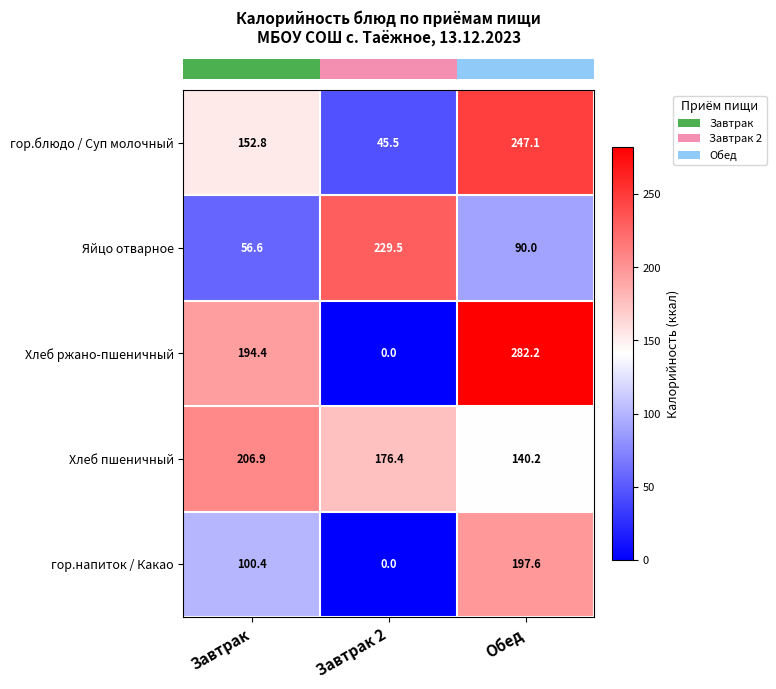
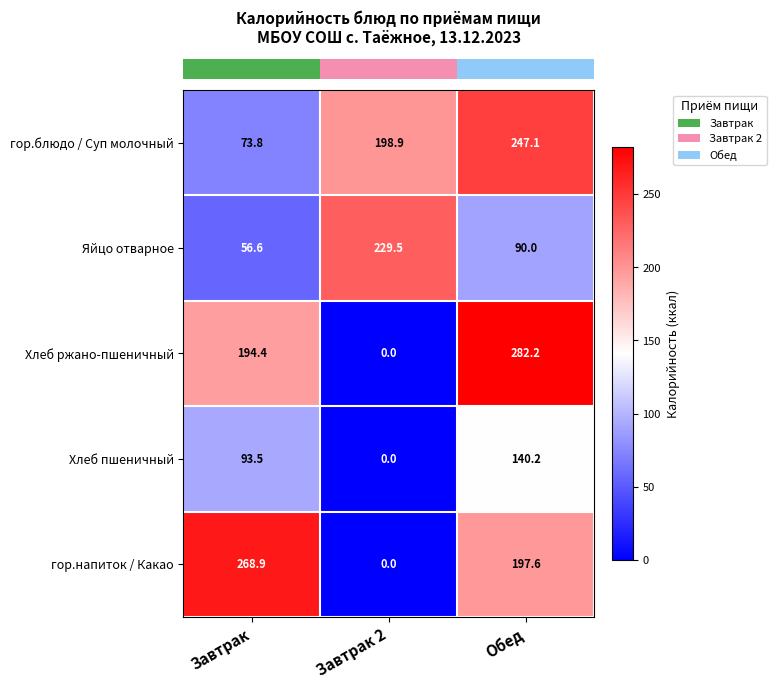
гор.блюдо / Суп молочный, Завтрак: 152.8 -> 73.8
гор.блюдо / Суп молочный, Завтрак 2: 45.5 -> 198.9
Хлеб пшеничный, Завтрак: 206.9 -> 93.5
Хлеб пшеничный, Завтрак 2: 176.4 -> 0.0
гор.напиток / Какао, Завтрак: 100.4 -> 268.9
